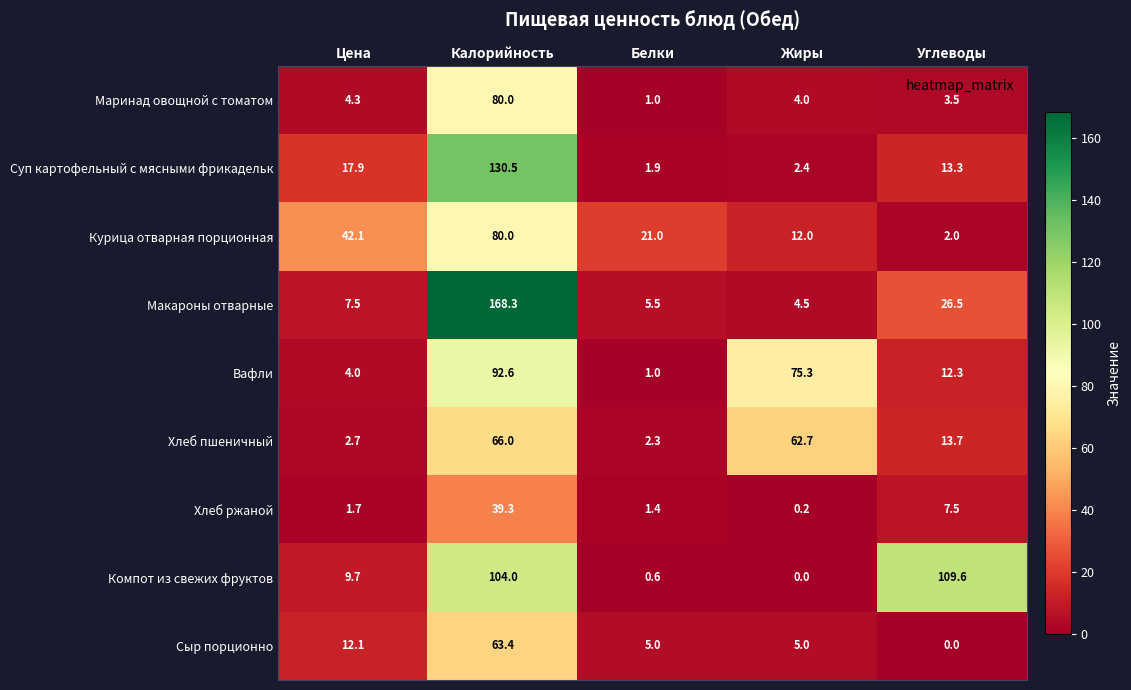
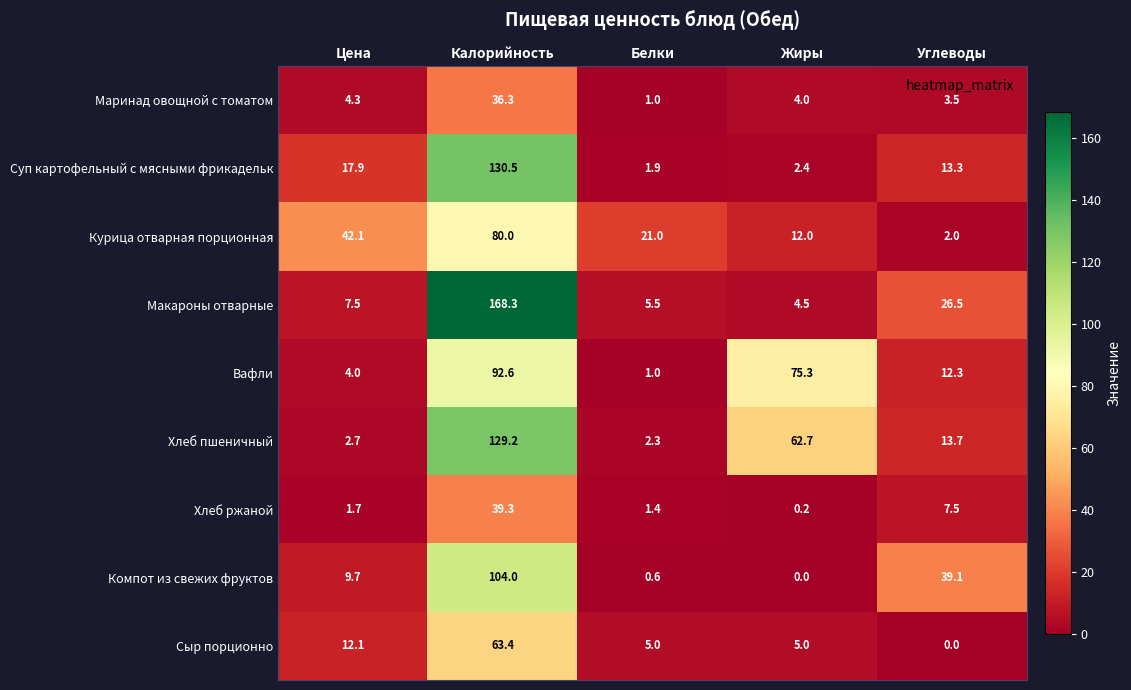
Маринад овощной с томатом, Калорийность: 80.0 -> 36.3
Хлеб пшеничный, Калорийность: 66.0 -> 129.2
Компот из свежих фруктов, Углеводы: 109.6 -> 39.1
